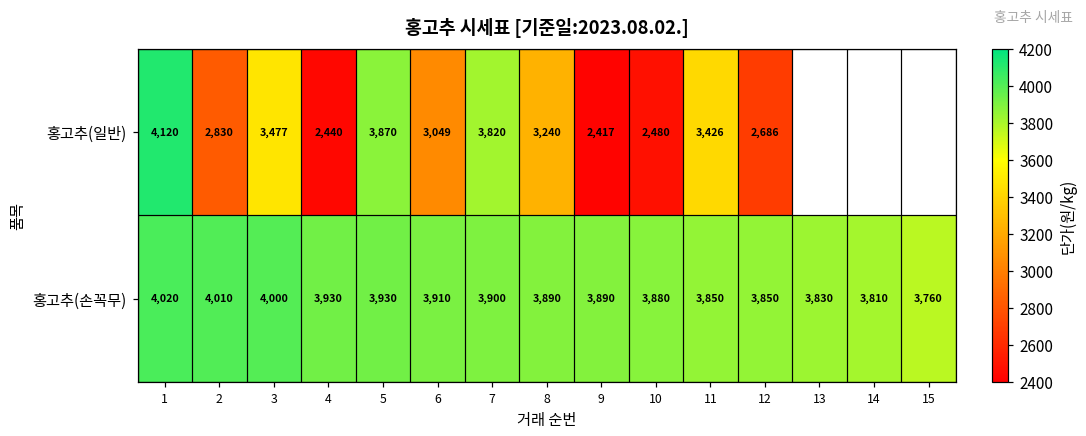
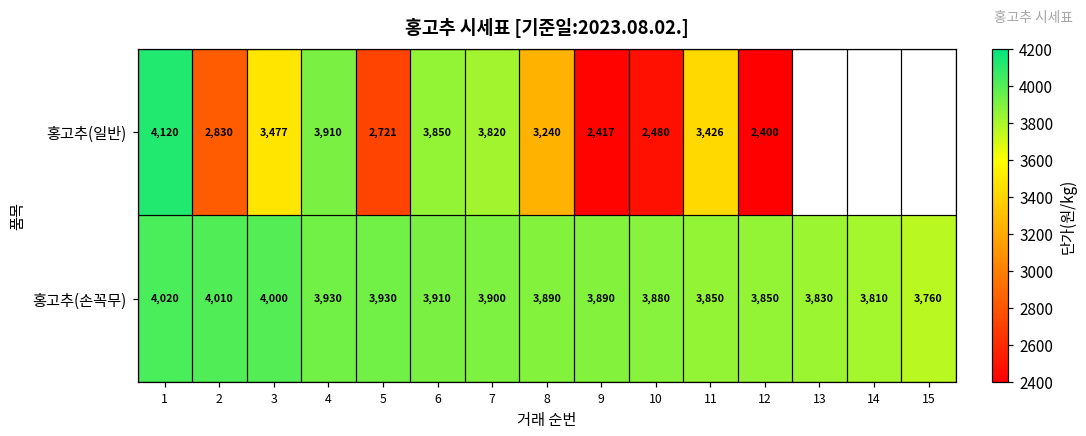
홍고추(일반), 4: 2,440 -> 3,910
홍고추(일반), 5: 3,870 -> 2,721
홍고추(일반), 6: 3,049 -> 3,850
홍고추(일반), 12: 2,686 -> 2,400
